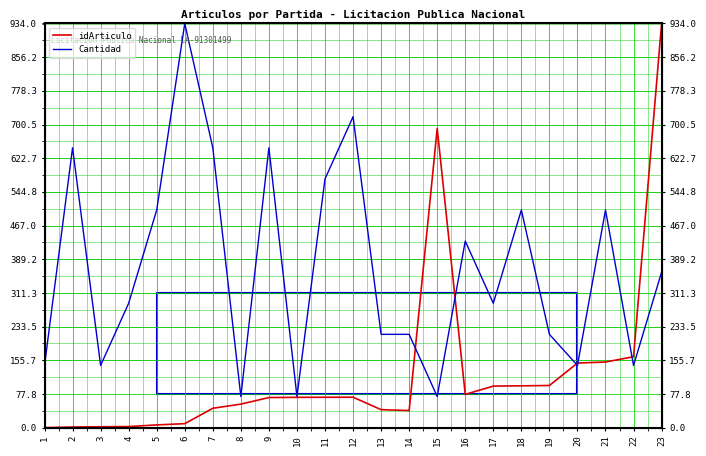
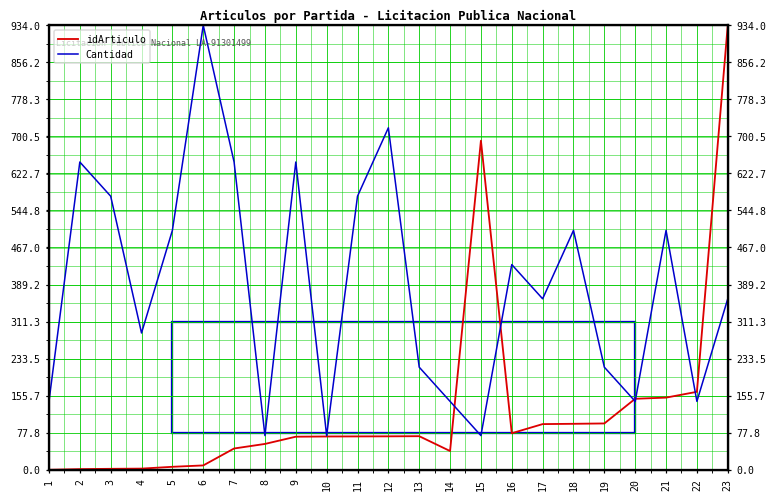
Cantidad, 3: 140 -> 570
idArticulo, 13: 40 -> 70
Cantidad, 14: 220 -> 140
Cantidad, 17: 290 -> 360
